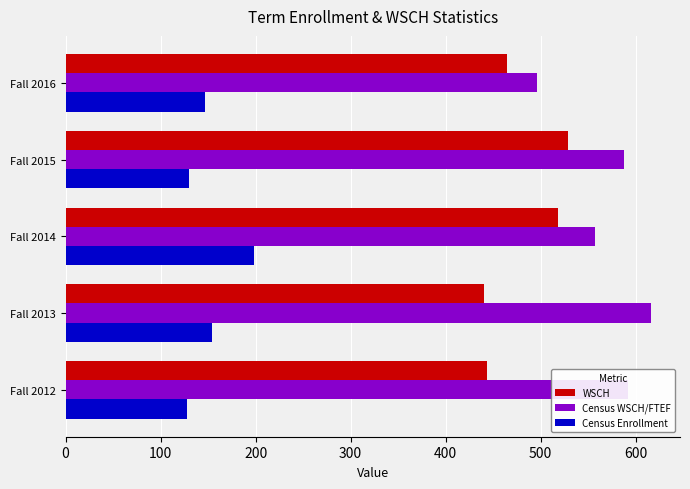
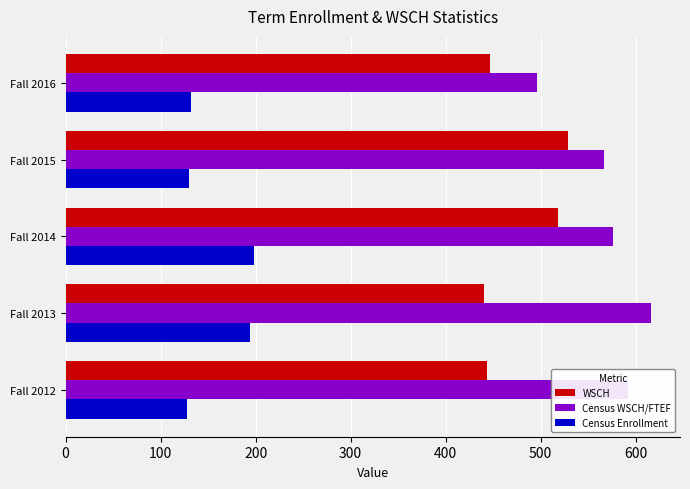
WSCH, Fall 2016: 470 -> 450
Census Enrollment, Fall 2016: 150 -> 130
Census WSCH/FTEF, Fall 2015: 590 -> 570
Census WSCH/FTEF, Fall 2014: 560 -> 580
Census Enrollment, Fall 2013: 150 -> 190
